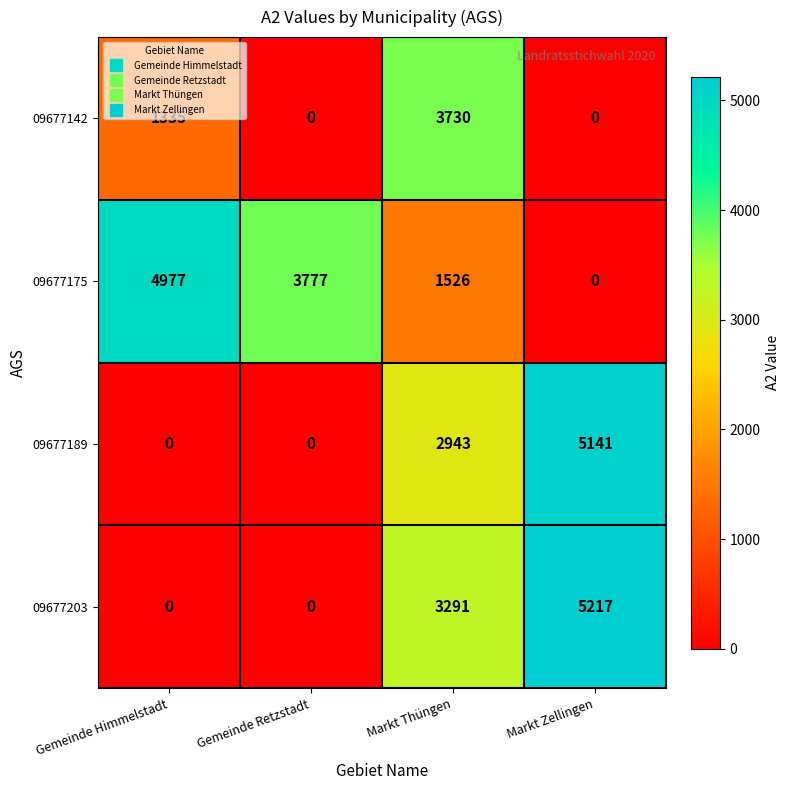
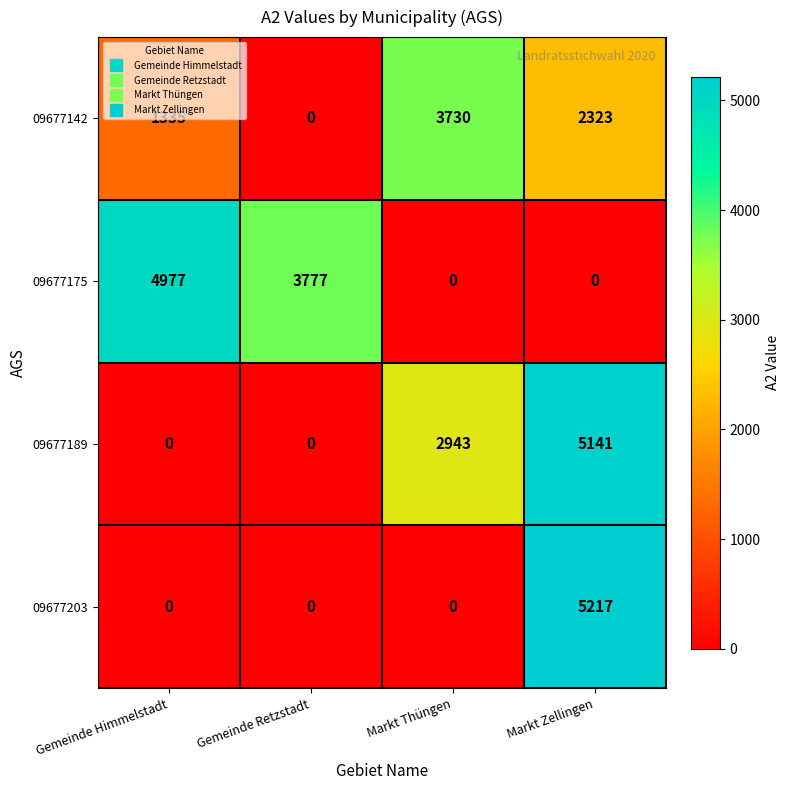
09677142, Markt Zellingen: 0 -> 2323
09677175, Markt Thüngen: 1526 -> 0
09677203, Markt Thüngen: 3291 -> 0
